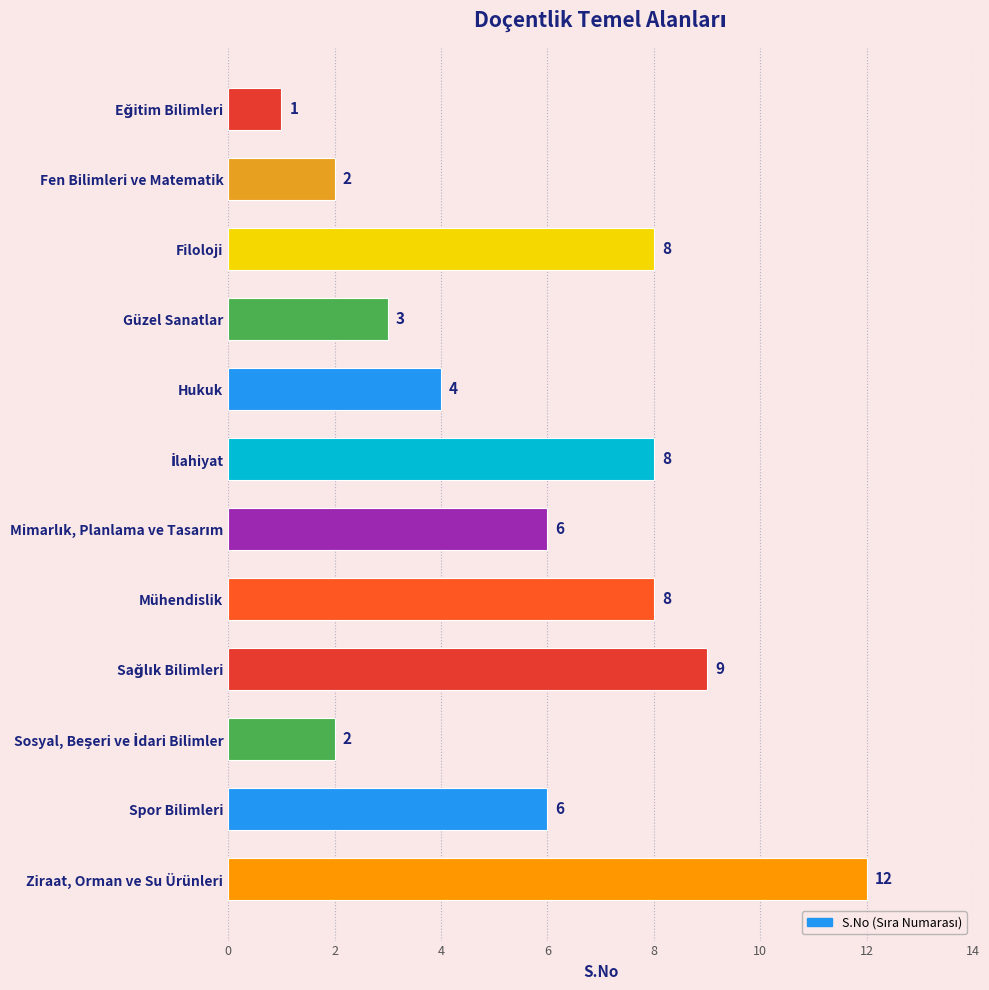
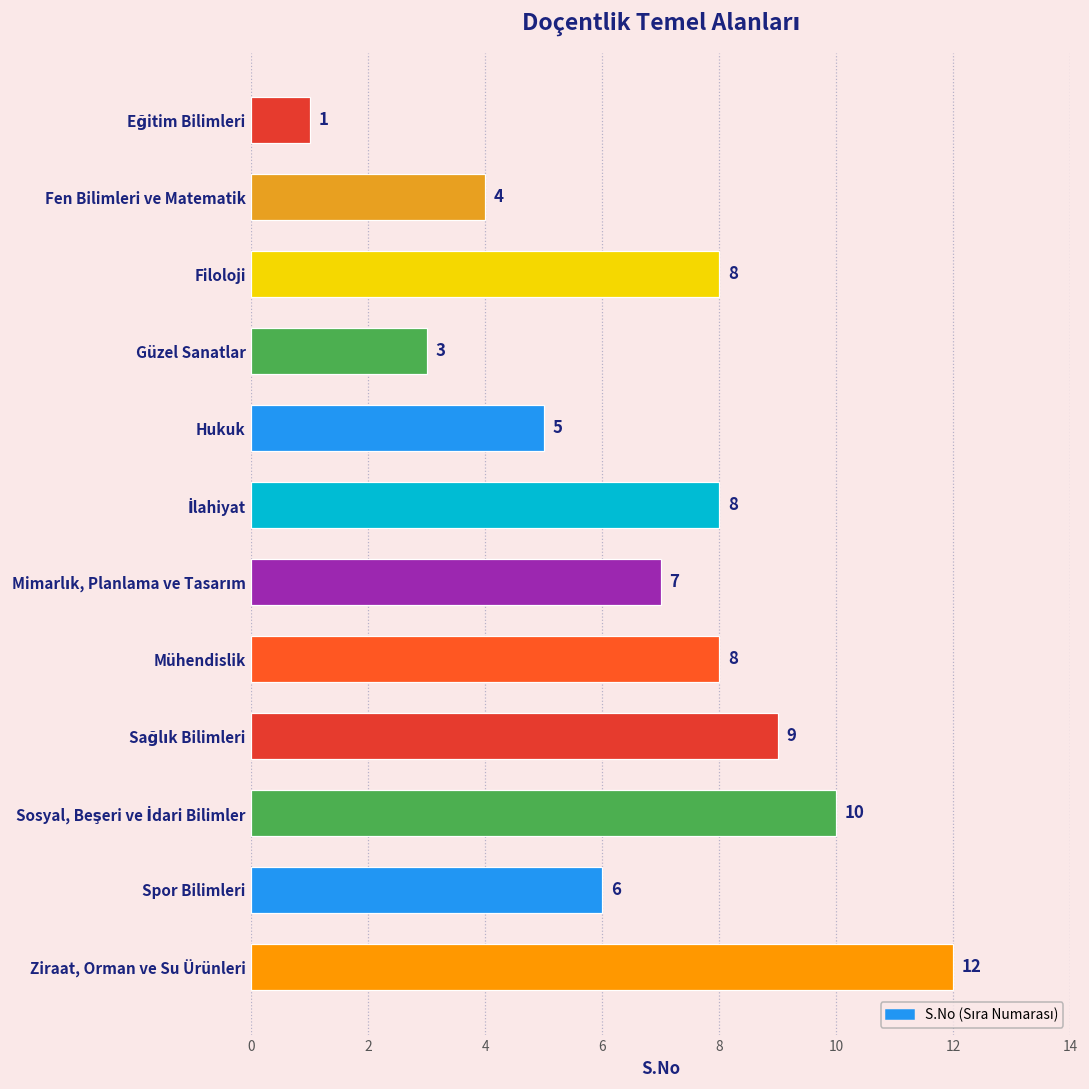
Fen Bilimleri ve Matematik: 2 -> 4
Hukuk: 4 -> 5
Mimarlık, Planlama ve Tasarım: 6 -> 7
Sosyal, Beşeri ve İdari Bilimler: 2 -> 10
